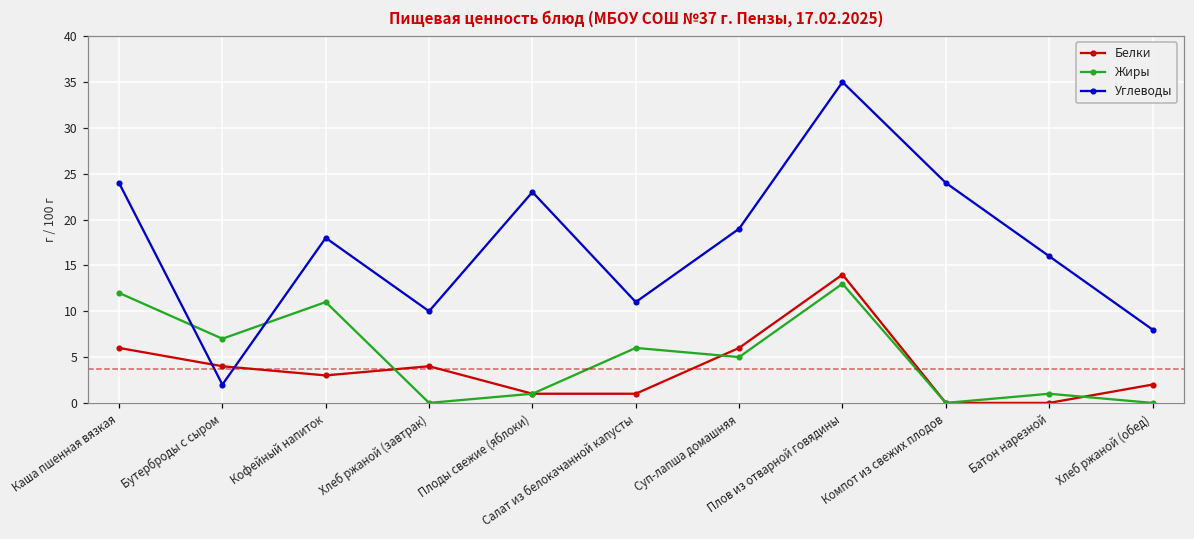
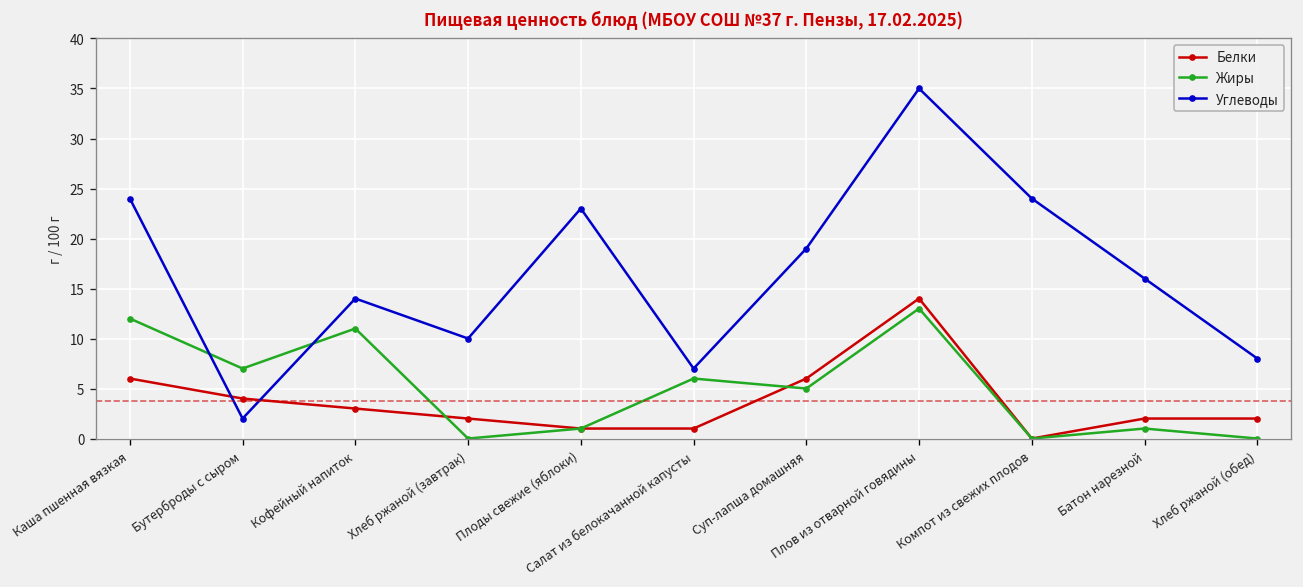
Углеводы, Кофейный напиток: 18 -> 14
Белки, Хлеб ржаной (завтрак): 4 -> 2
Углеводы, Салат из белокачанной капусты: 11 -> 7
Белки, Батон нарезной: 0 -> 2
